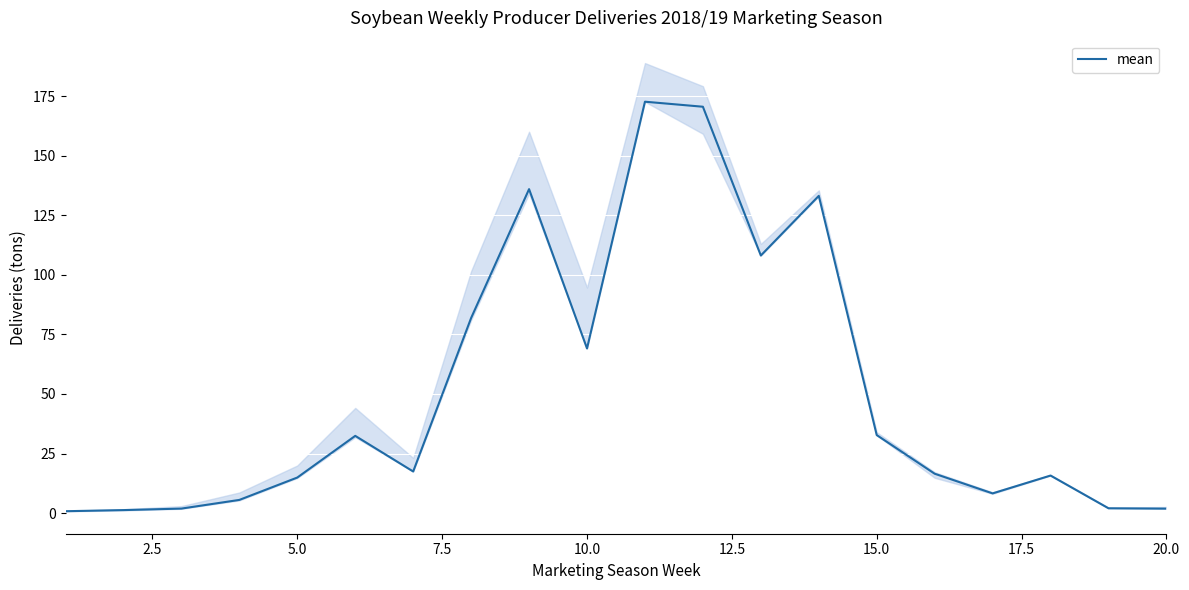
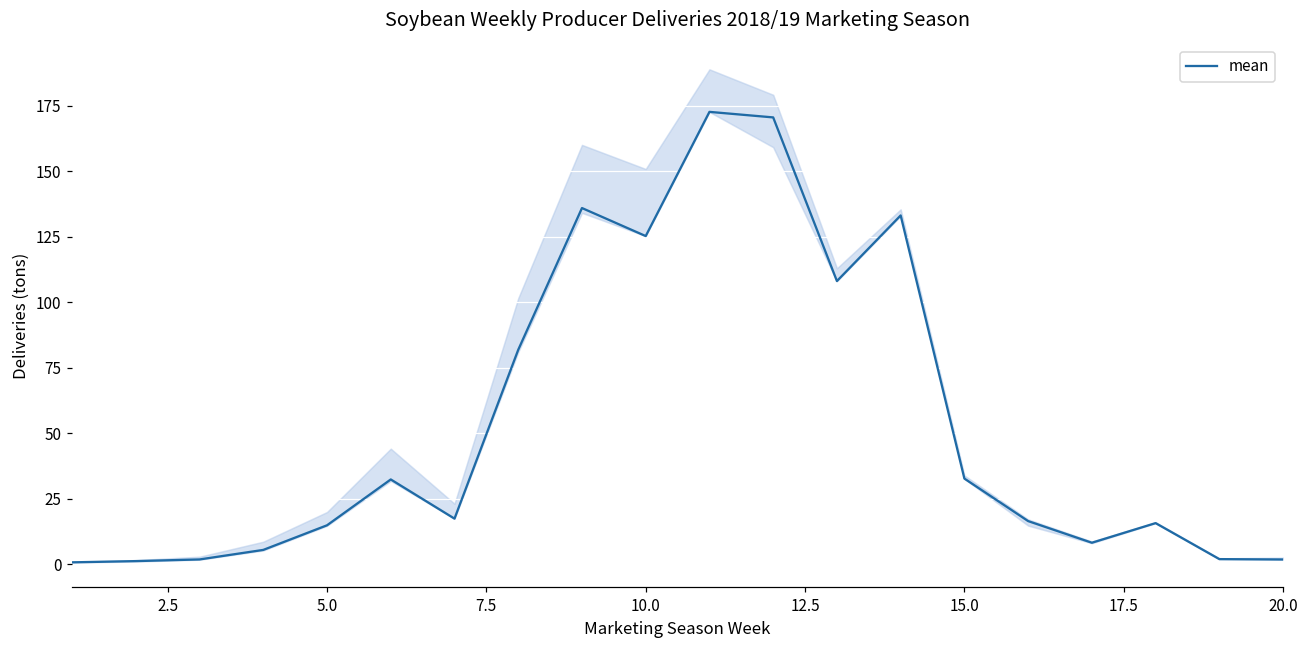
mean, 10.0: 69 -> 125
